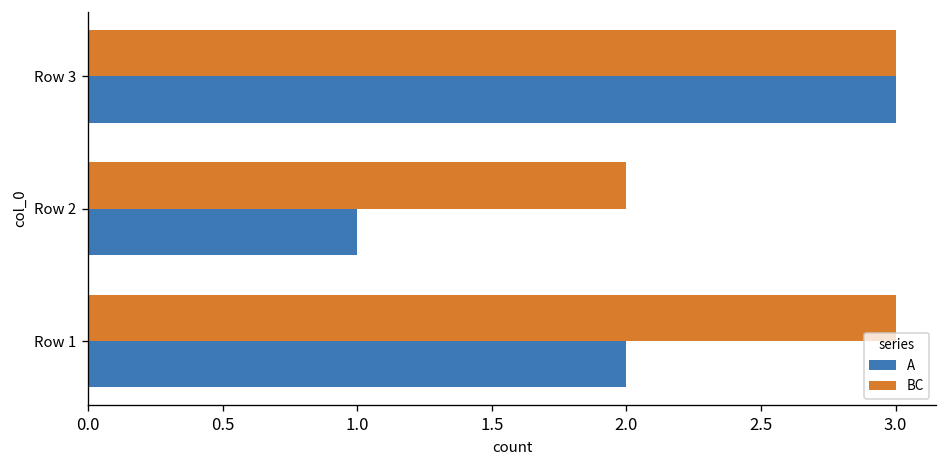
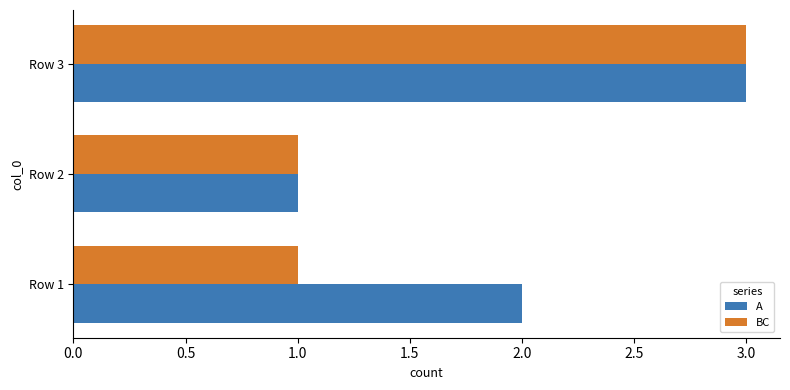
BC, Row 2: 2 -> 1
BC, Row 1: 3 -> 1
